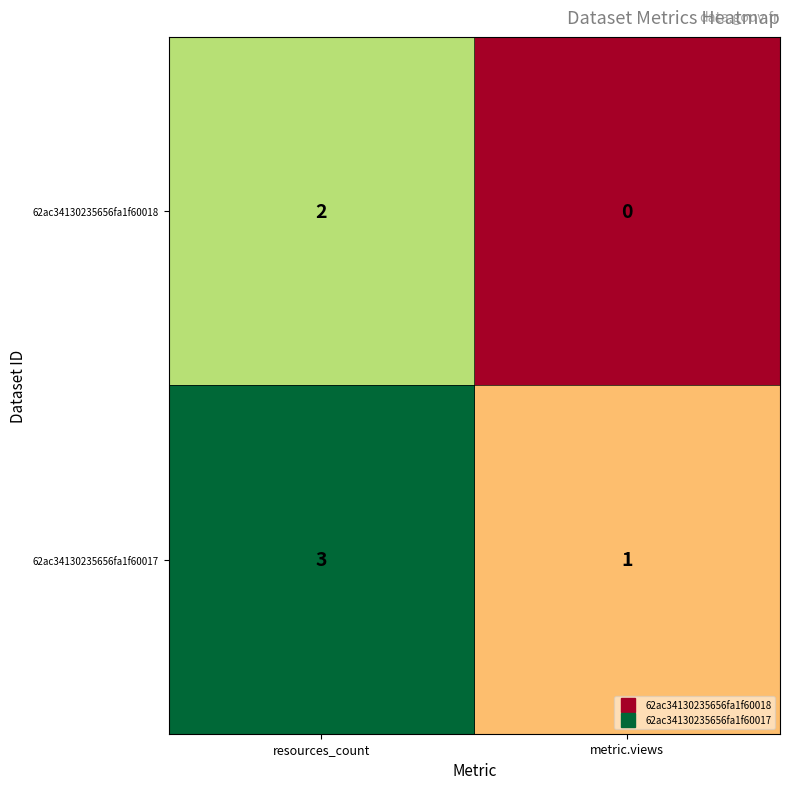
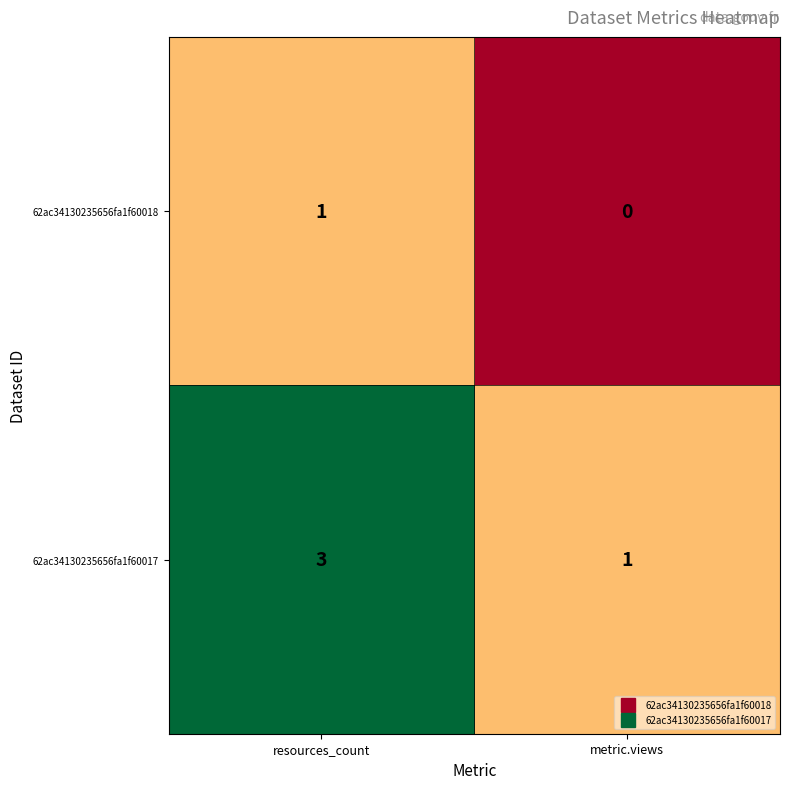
62ac34130235656fa1f60018, resources_count: 2 -> 1
